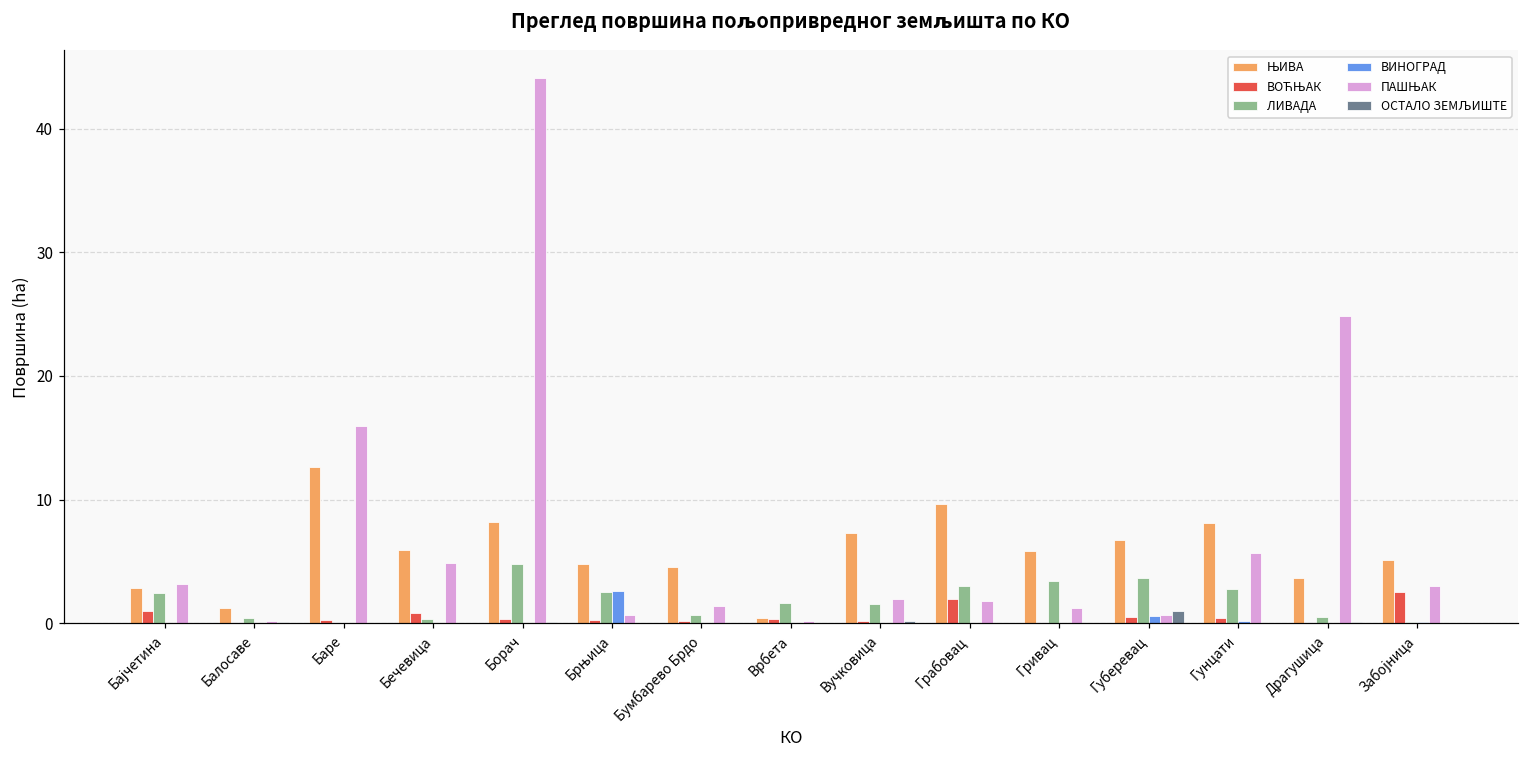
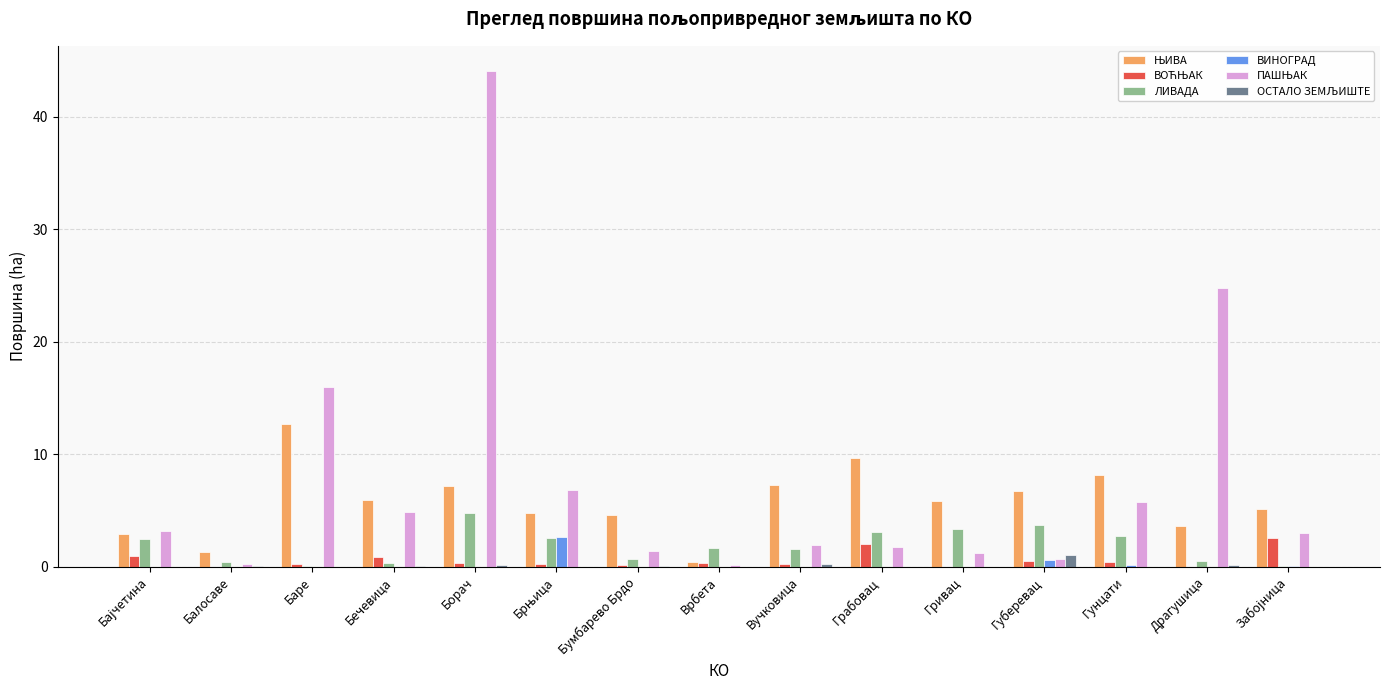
ЊИВА, Борач: 8.2 -> 7.2
ПАШЊАК, Брњица: 0.7 -> 6.9
